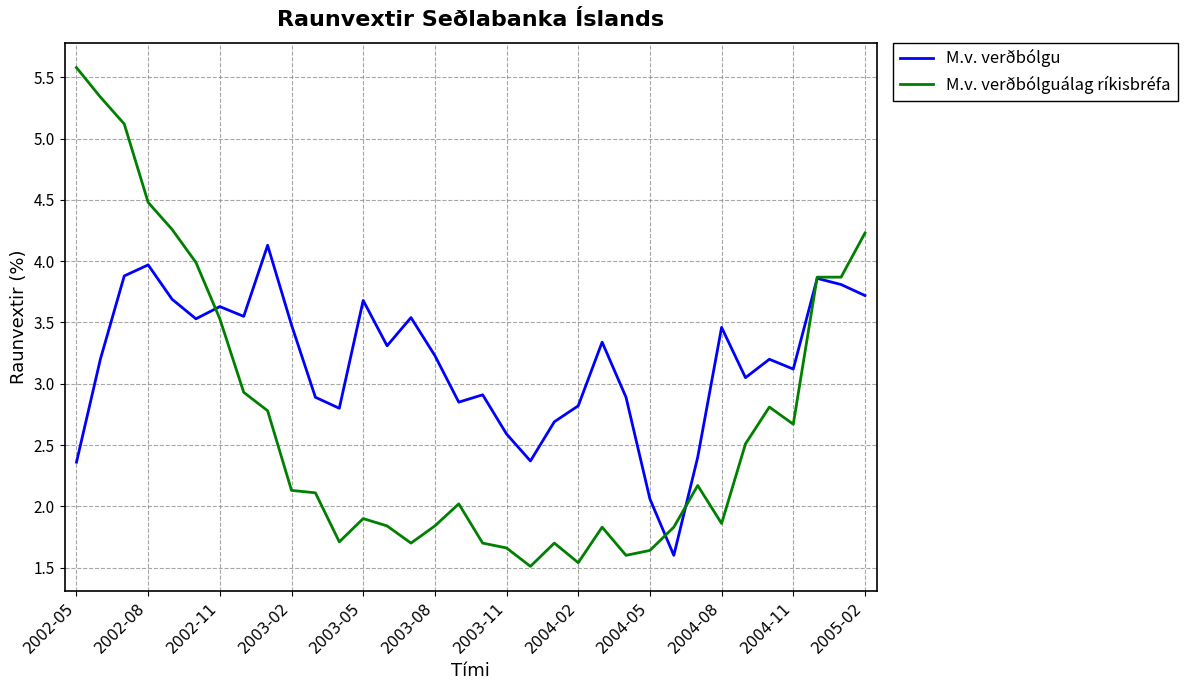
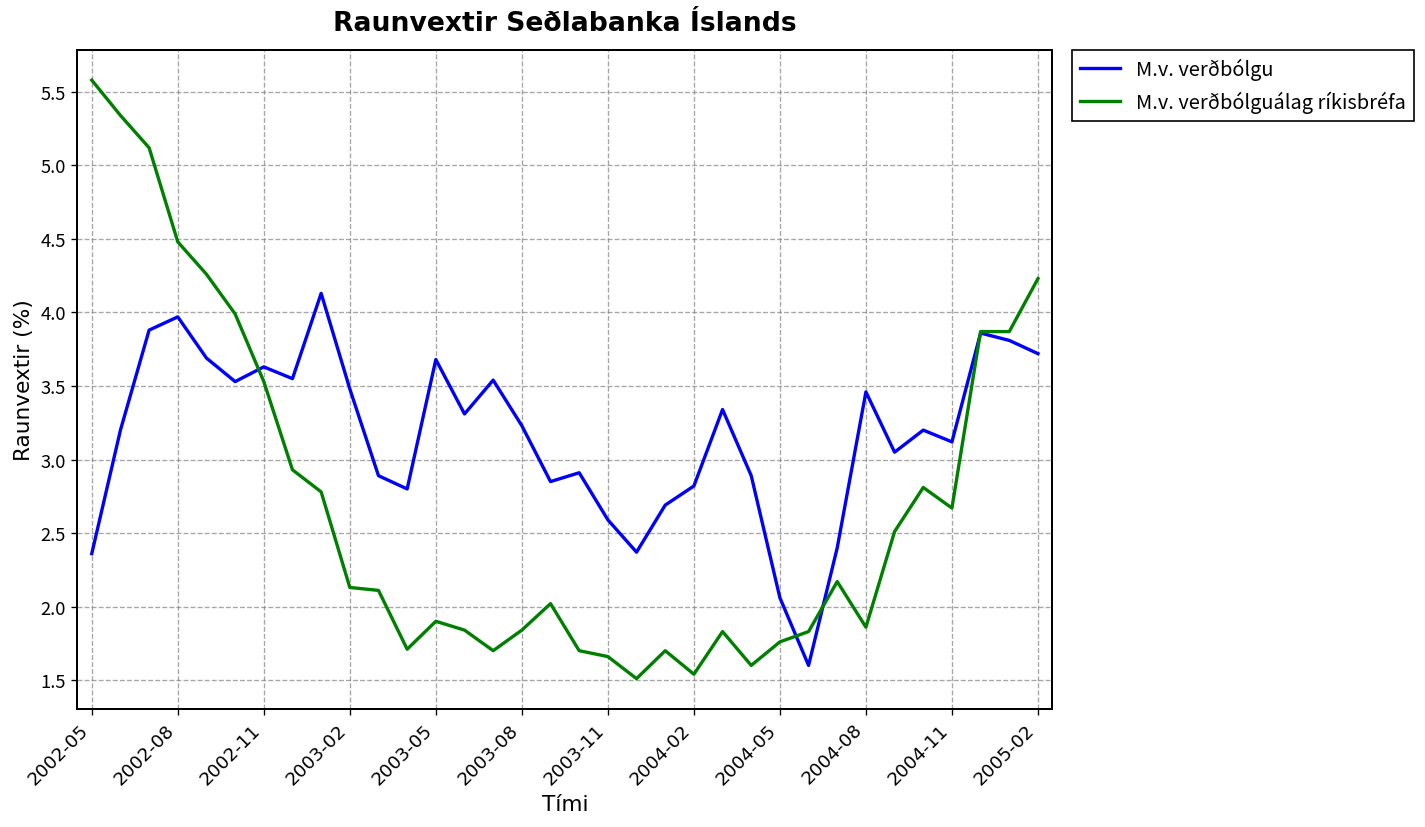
M.v. verðbólguálag ríkisbréfa, 2004-05: 1.64 -> 1.76
